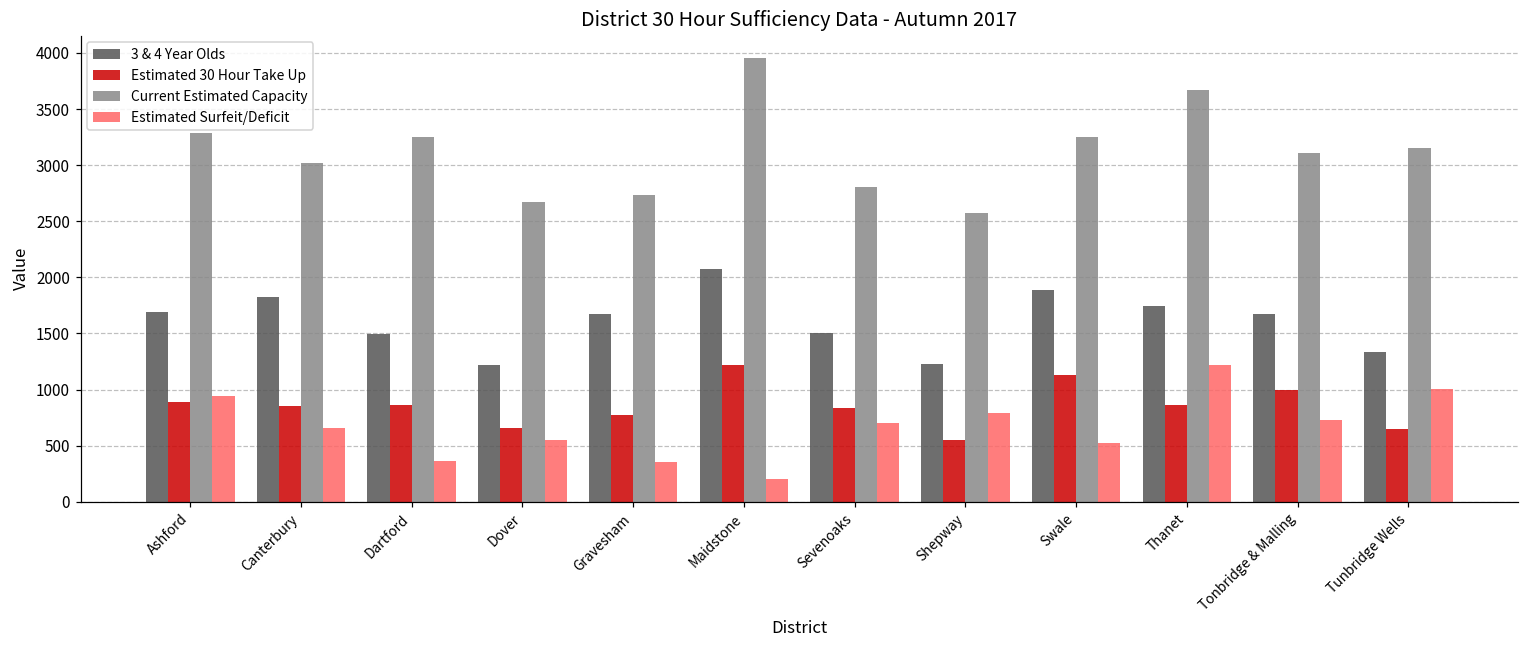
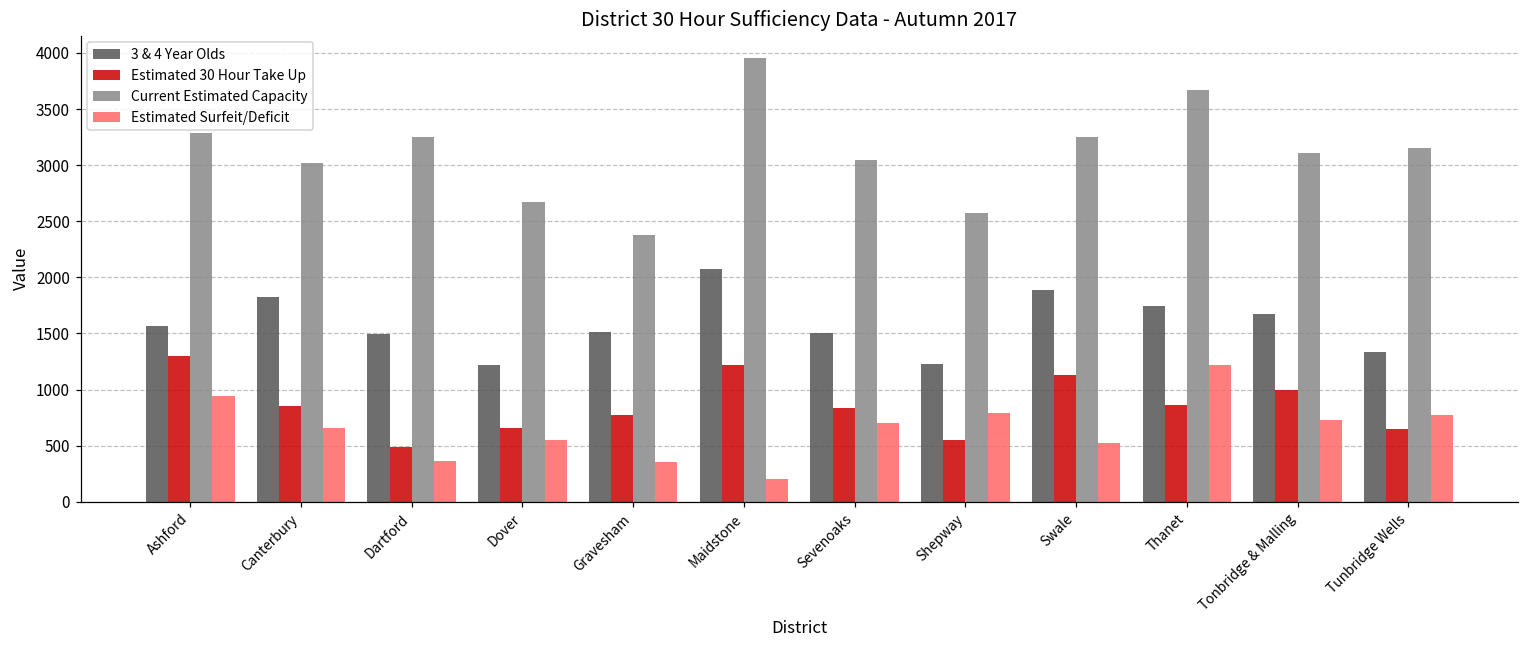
3 & 4 Year Olds, Ashford: 1690 -> 1570
Estimated 30 Hour Take Up, Ashford: 890 -> 1290
Estimated 30 Hour Take Up, Dartford: 860 -> 480
3 & 4 Year Olds, Gravesham: 1670 -> 1510
Current Estimated Capacity, Gravesham: 2730 -> 2380
Current Estimated Capacity, Sevenoaks: 2800 -> 3040
Estimated Surfeit/Deficit, Tunbridge Wells: 1000 -> 770
